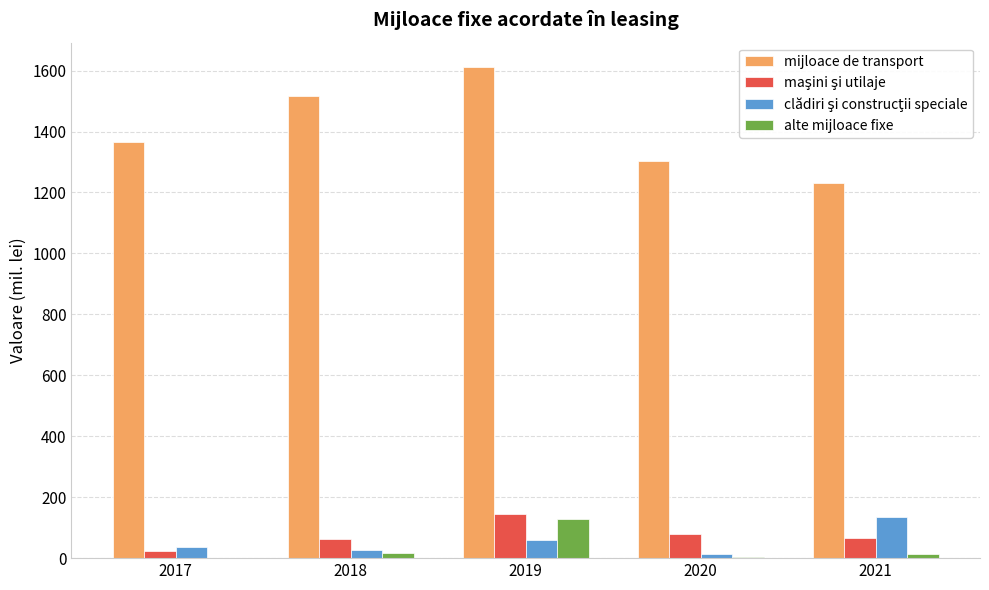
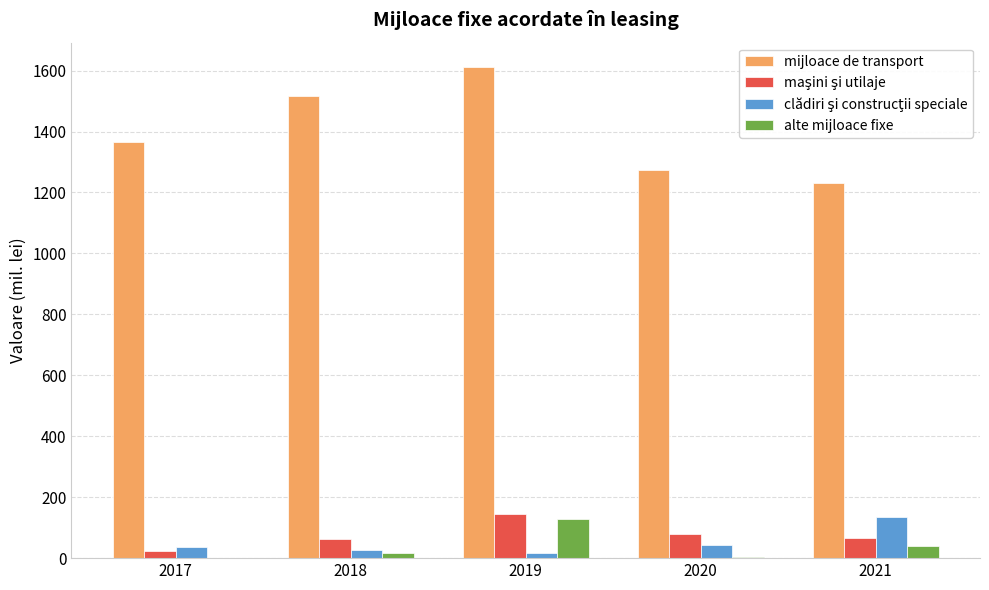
clădiri şi construcţii speciale, 2019: 60 -> 20
mijloace de transport, 2020: 1300 -> 1270
clădiri şi construcţii speciale, 2020: 10 -> 40
alte mijloace fixe, 2021: 10 -> 40
